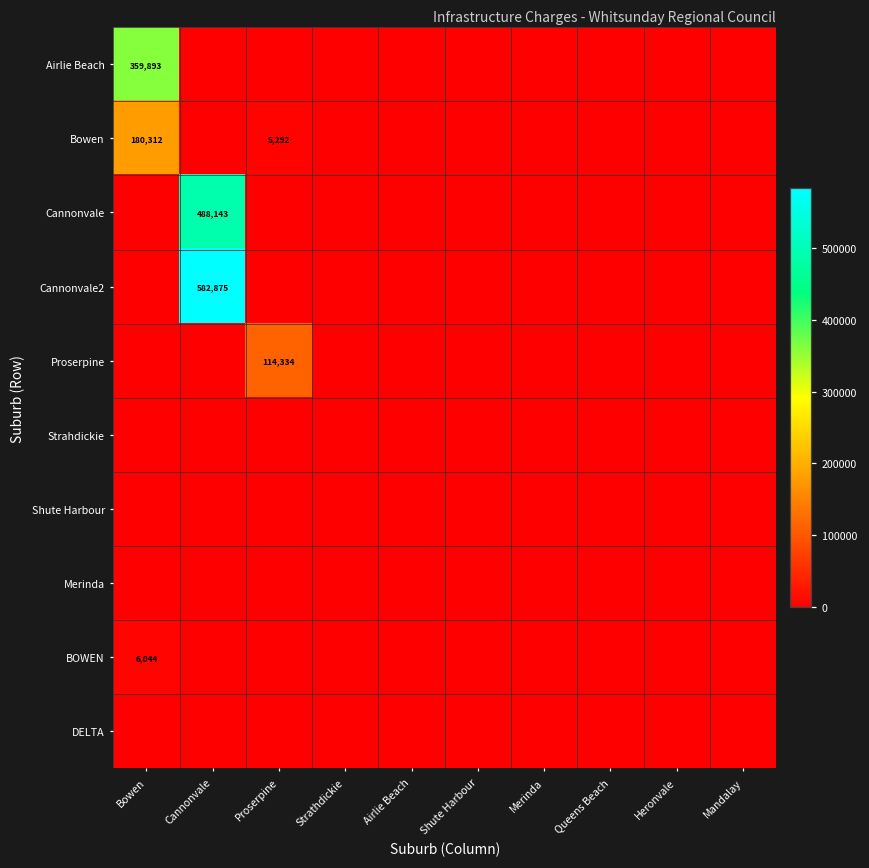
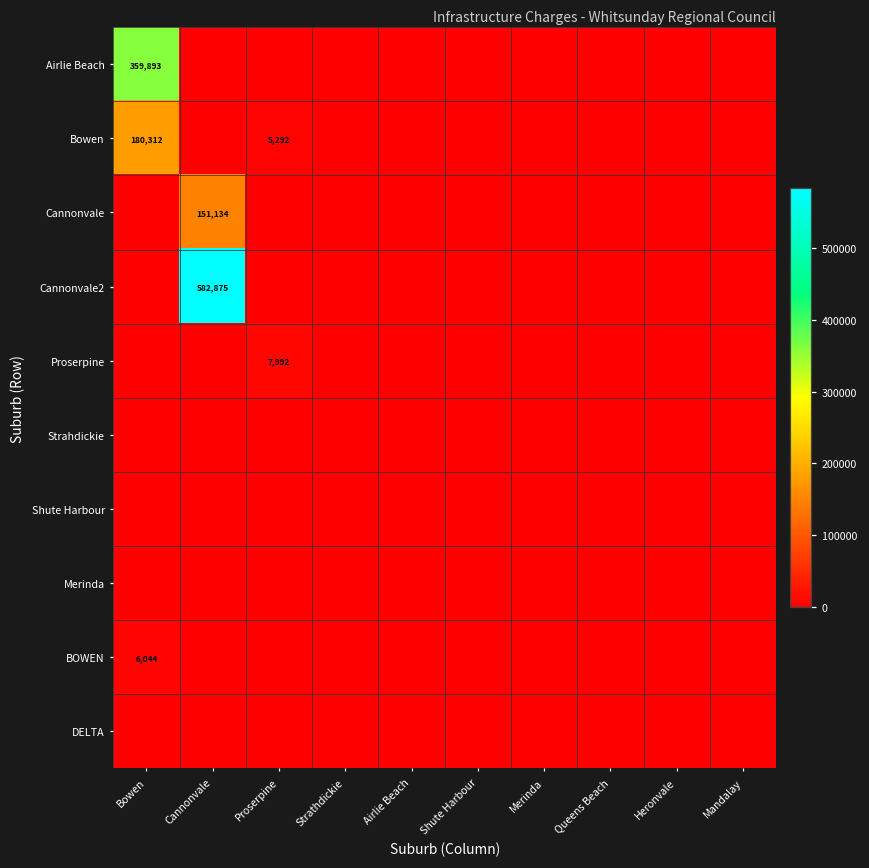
Cannonvale, Cannonvale: 488,143 -> 151,134
Proserpine, Proserpine: 114,334 -> 7,992
